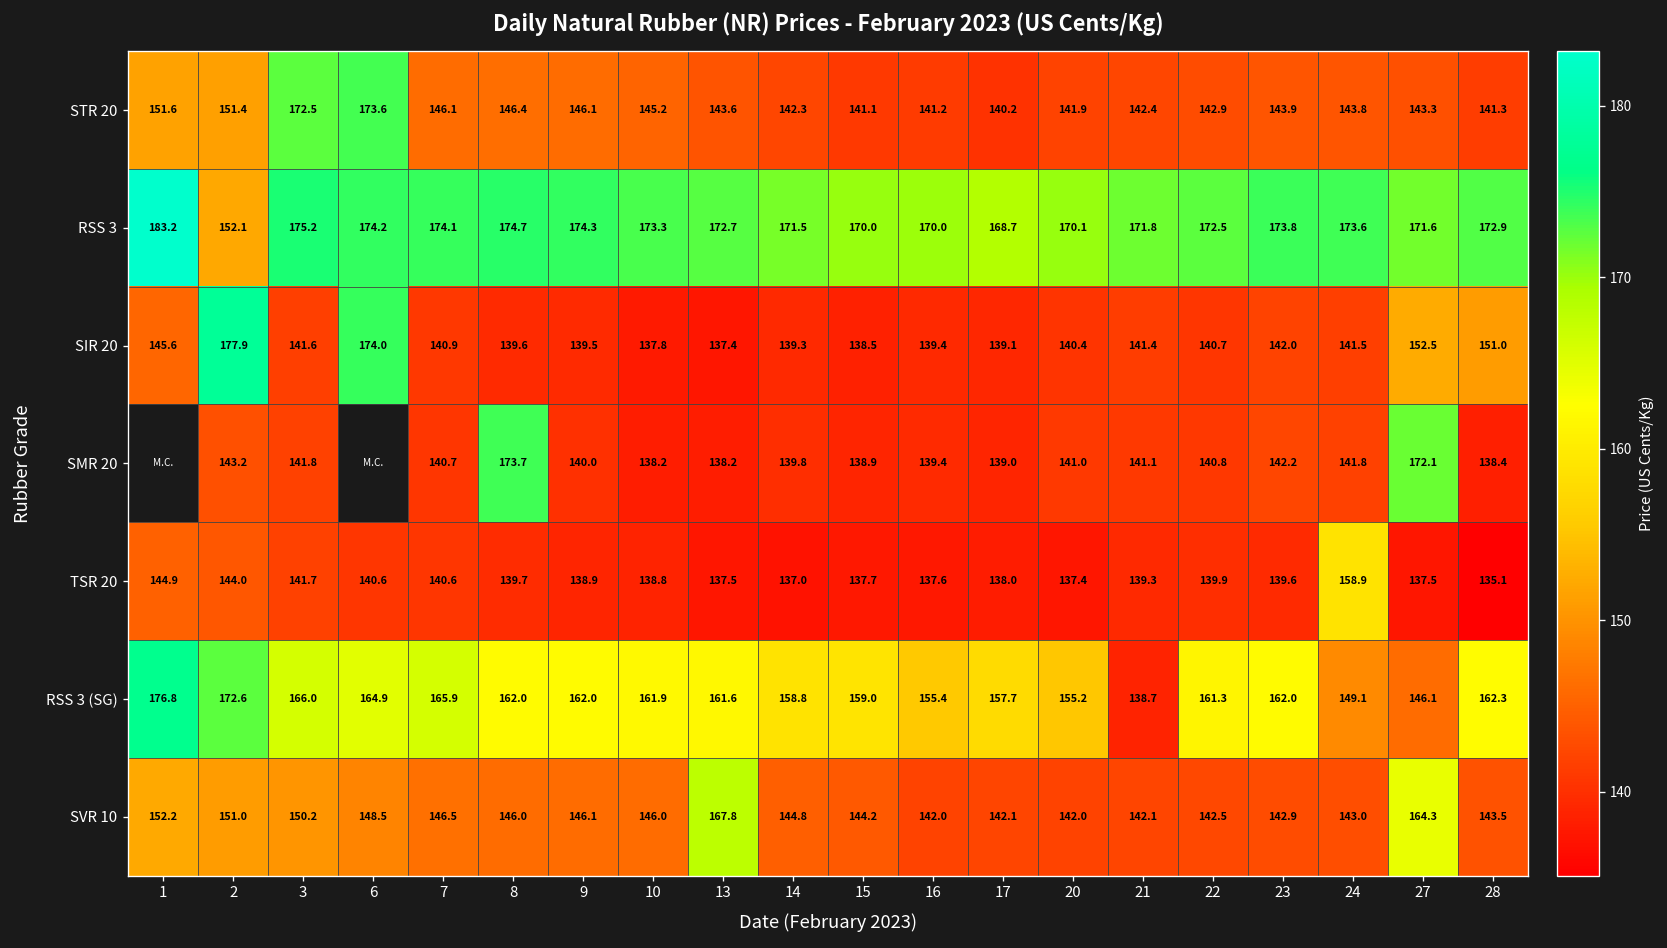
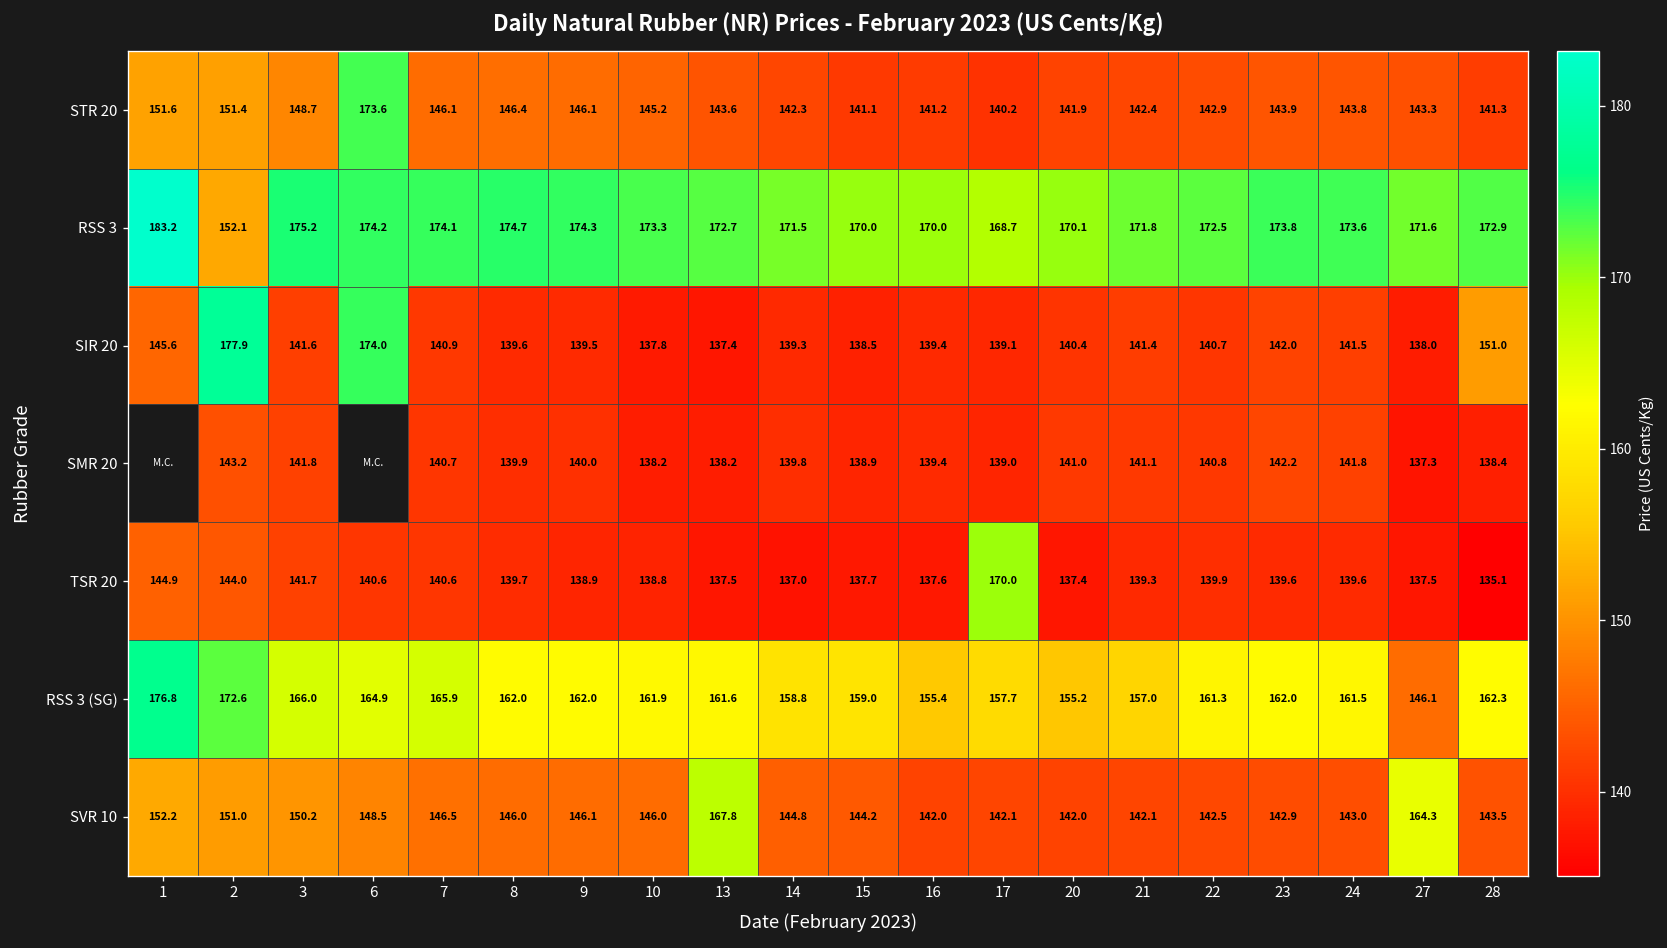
STR 20, 3: 172.5 -> 148.7
SIR 20, 27: 152.5 -> 138.0
SMR 20, 8: 173.7 -> 139.9
SMR 20, 27: 172.1 -> 137.3
TSR 20, 17: 138.0 -> 170.0
TSR 20, 24: 158.9 -> 139.6
RSS 3 (SG), 21: 138.7 -> 157.0
RSS 3 (SG), 24: 149.1 -> 161.5
